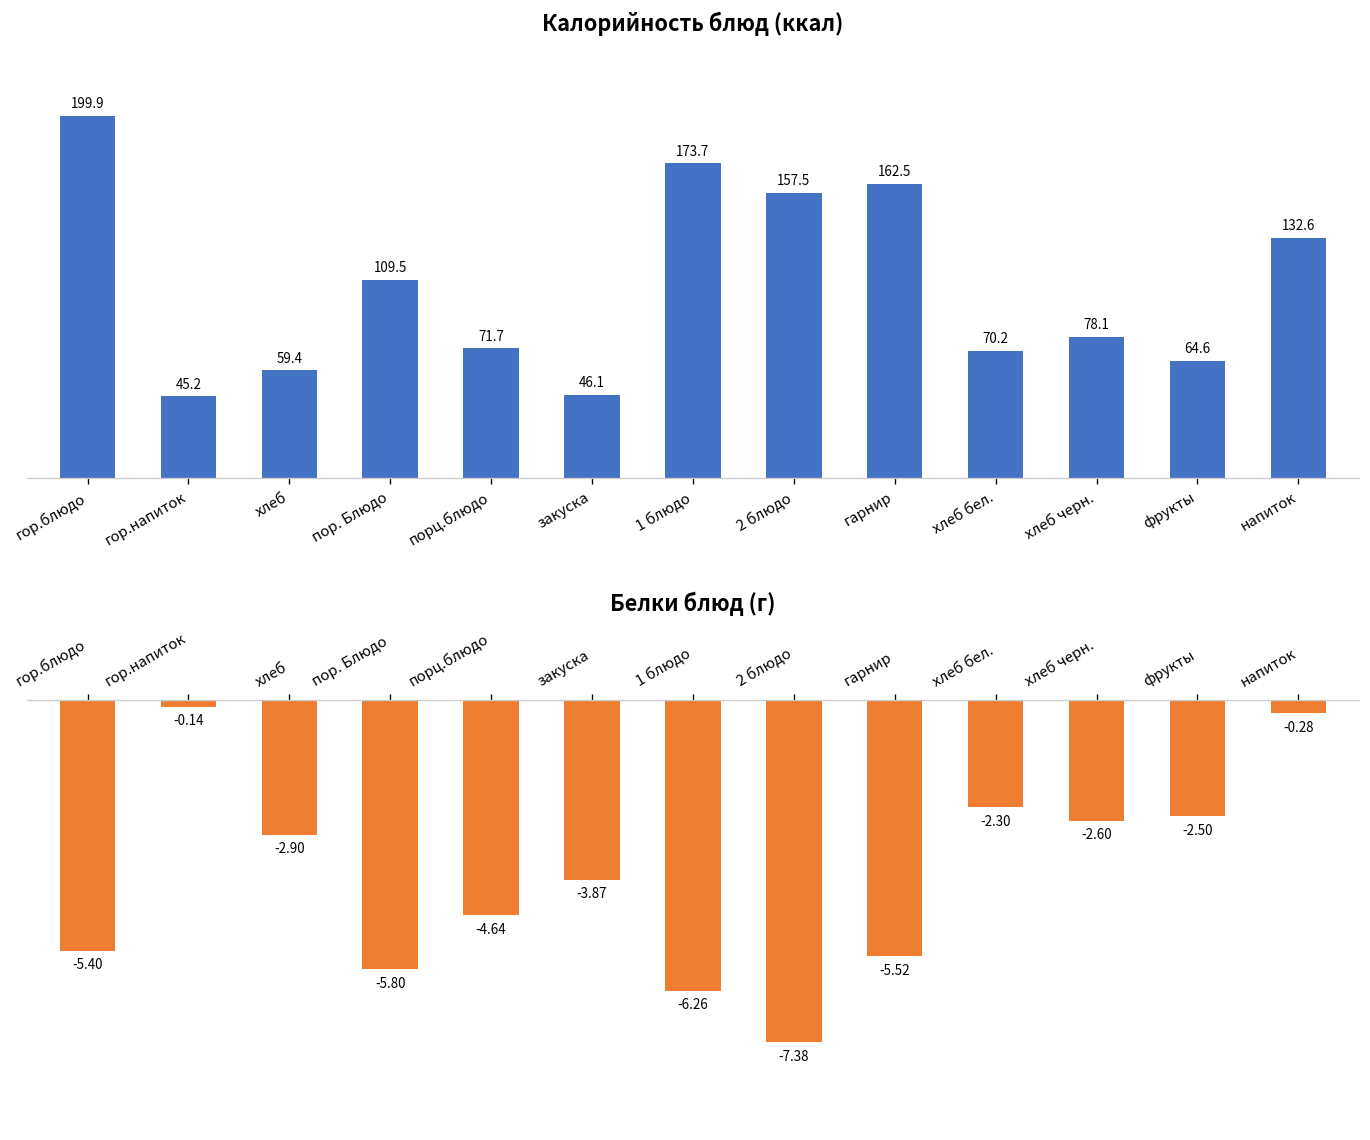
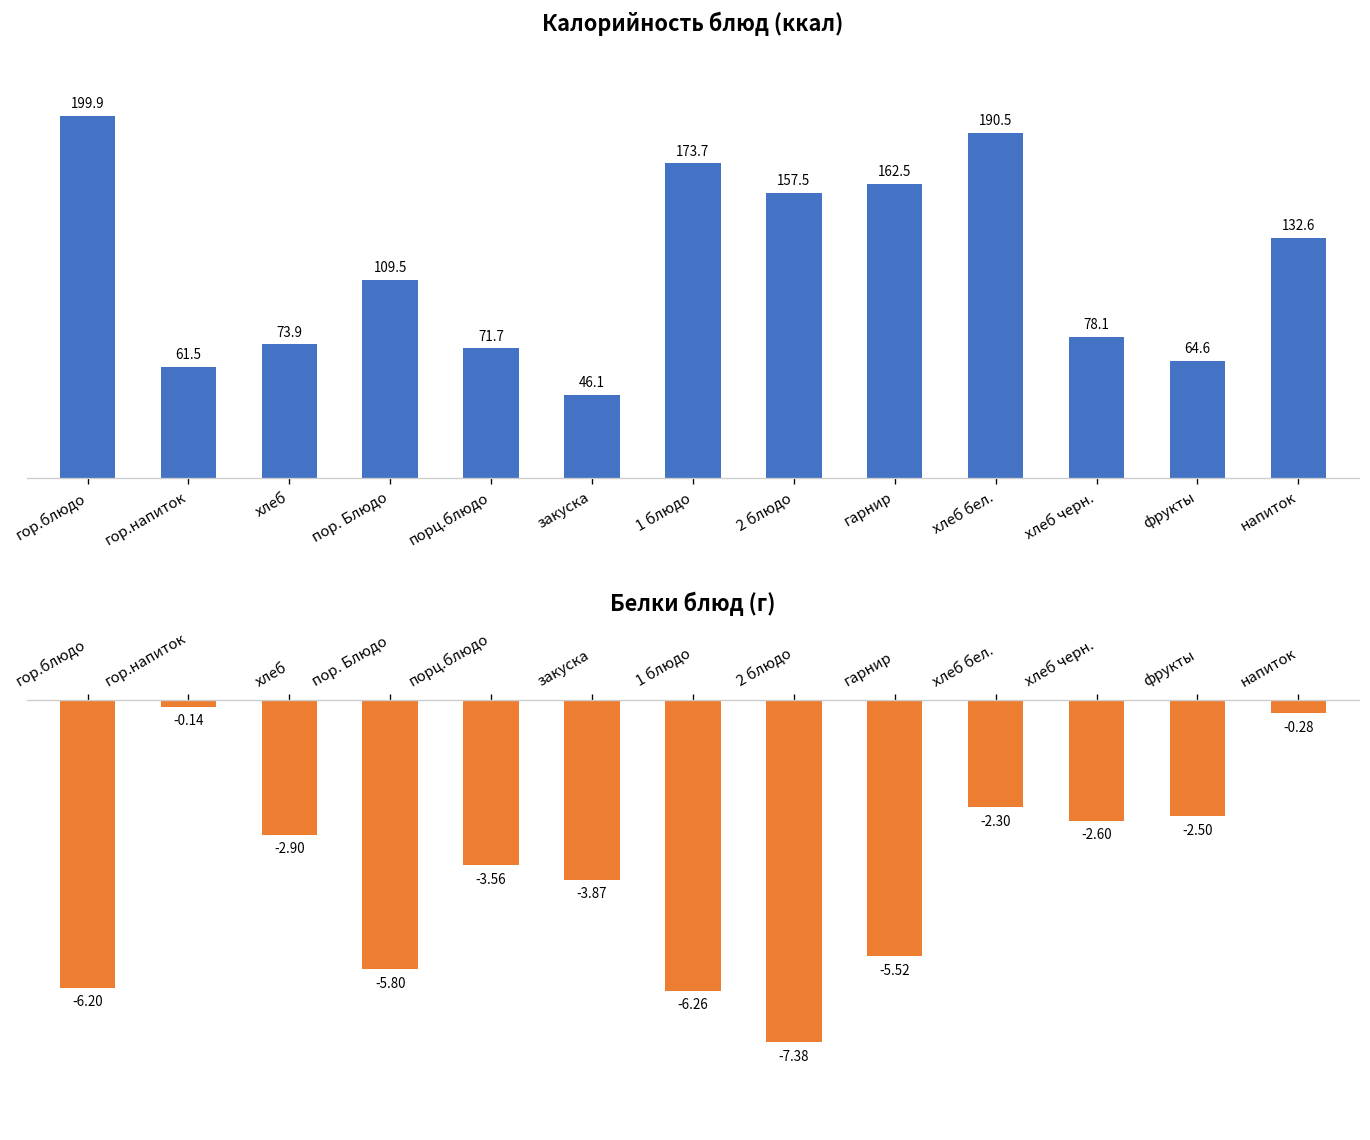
Калорийность блюд (ккал), гор.напиток: 45.2 -> 61.5
Калорийность блюд (ккал), хлеб: 59.4 -> 73.9
Калорийность блюд (ккал), хлеб бел.: 70.2 -> 190.5
Белки блюд (г), гор.блюдо: -5.40 -> -6.20
Белки блюд (г), порц.блюдо: -4.64 -> -3.56
